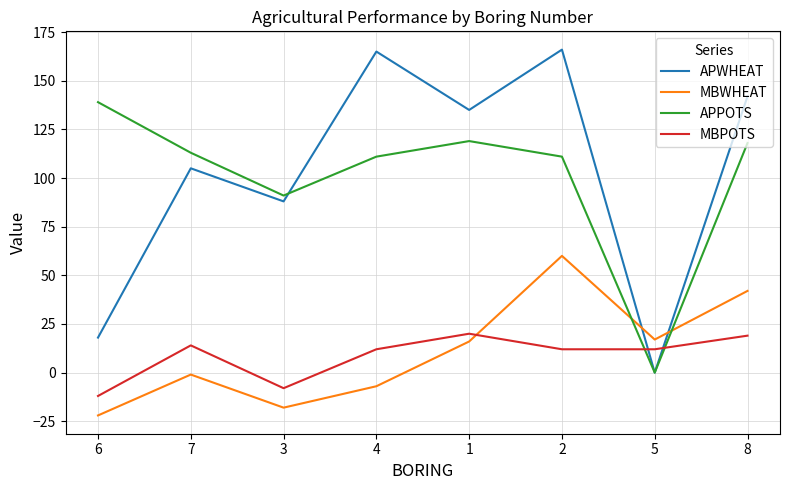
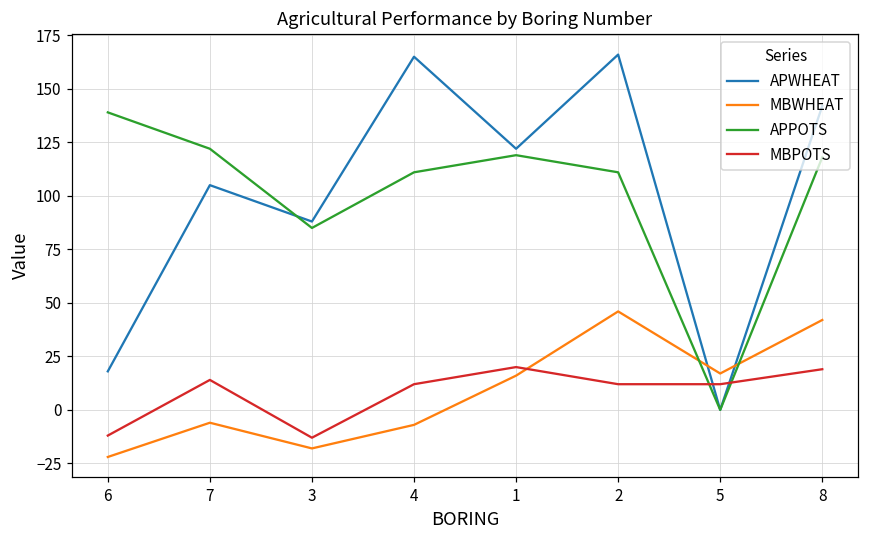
MBWHEAT, 7: -1 -> -6
APPOTS, 7: 113 -> 122
APPOTS, 3: 91 -> 85
MBPOTS, 3: -8 -> -13
APWHEAT, 1: 135 -> 122
MBWHEAT, 2: 60 -> 46
